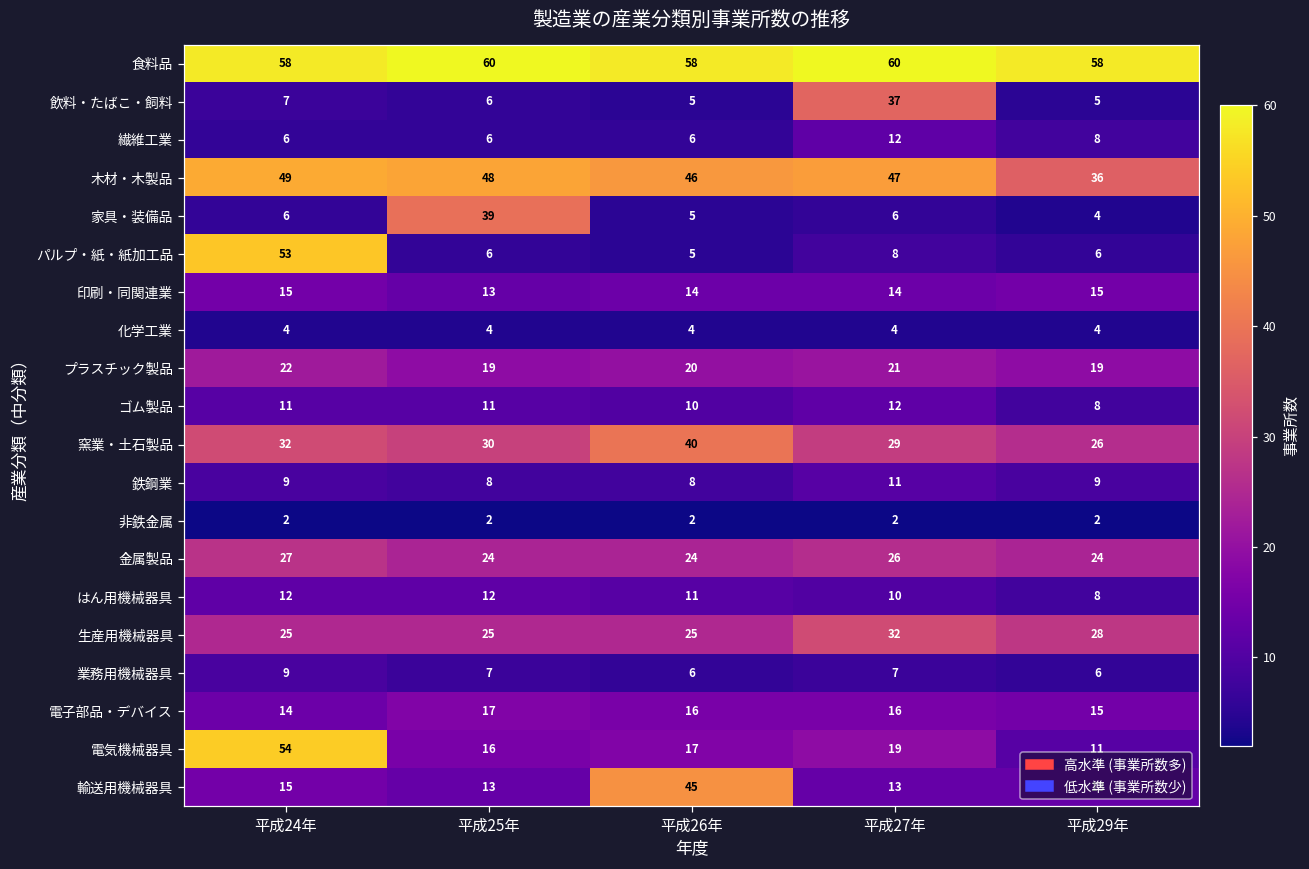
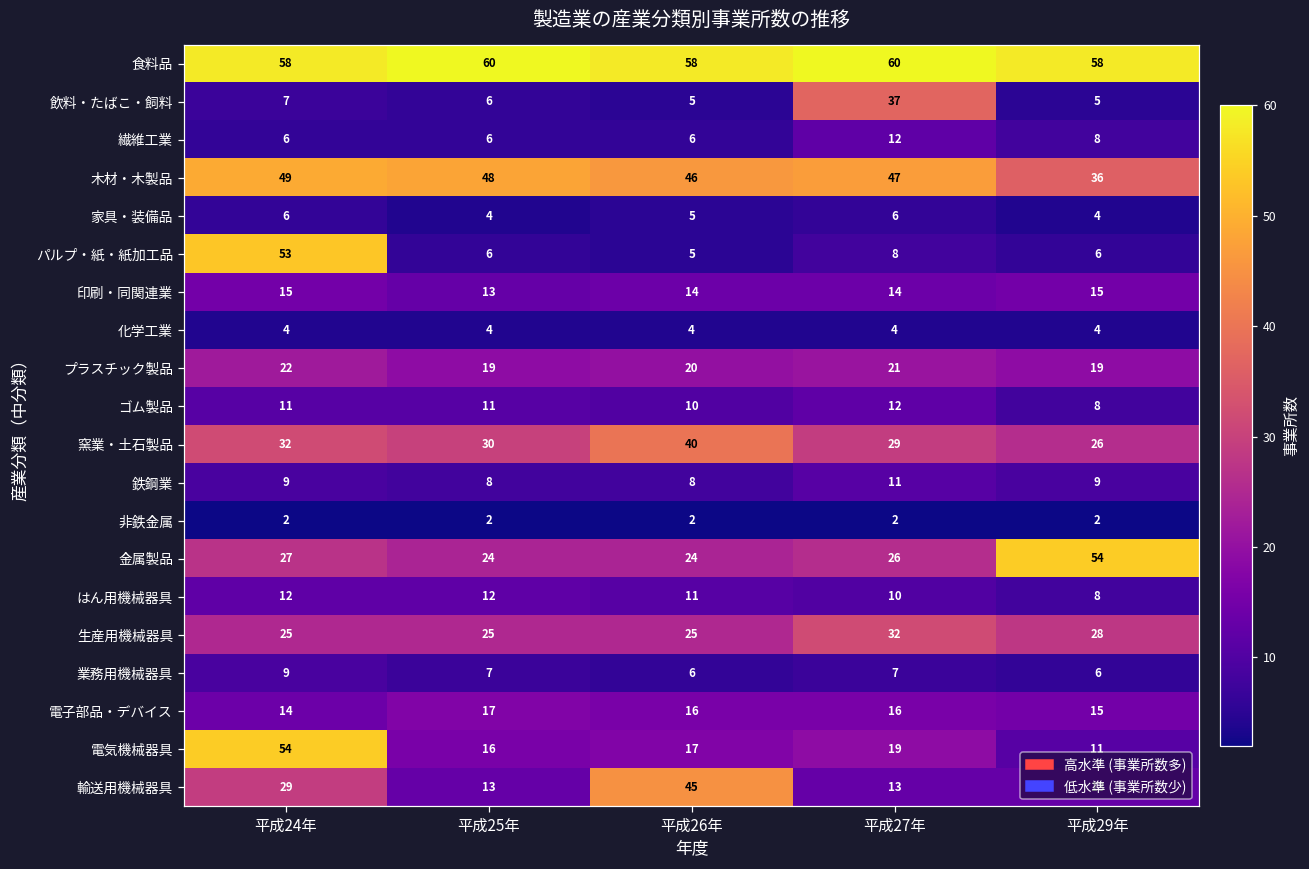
家具・装備品, 平成25年: 39 -> 4
金属製品, 平成29年: 24 -> 54
輸送用機械器具, 平成24年: 15 -> 29
